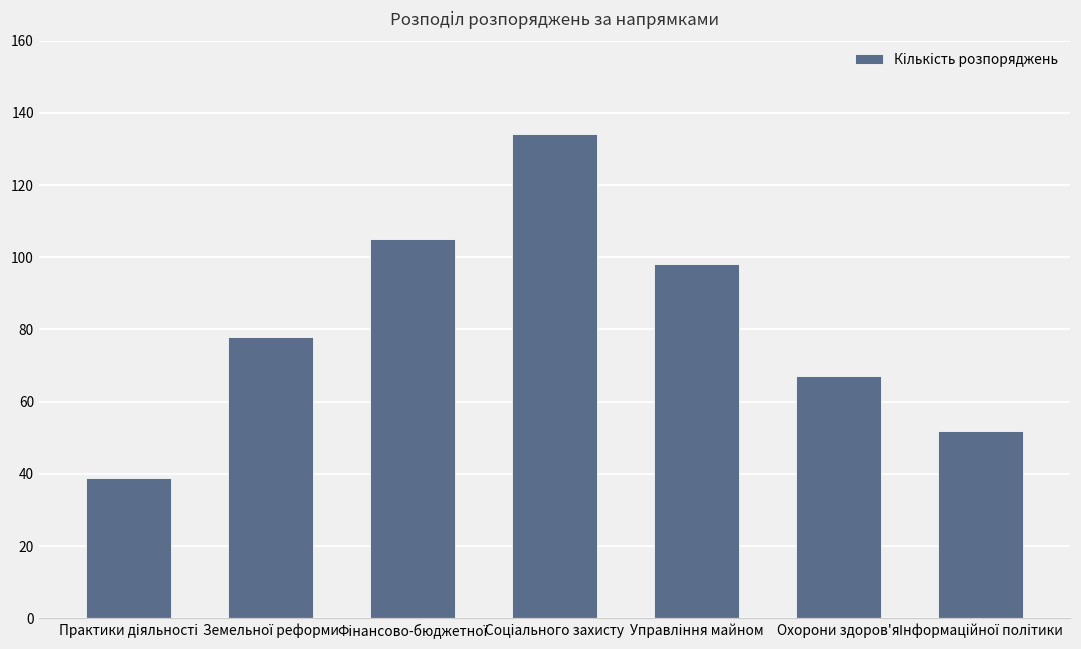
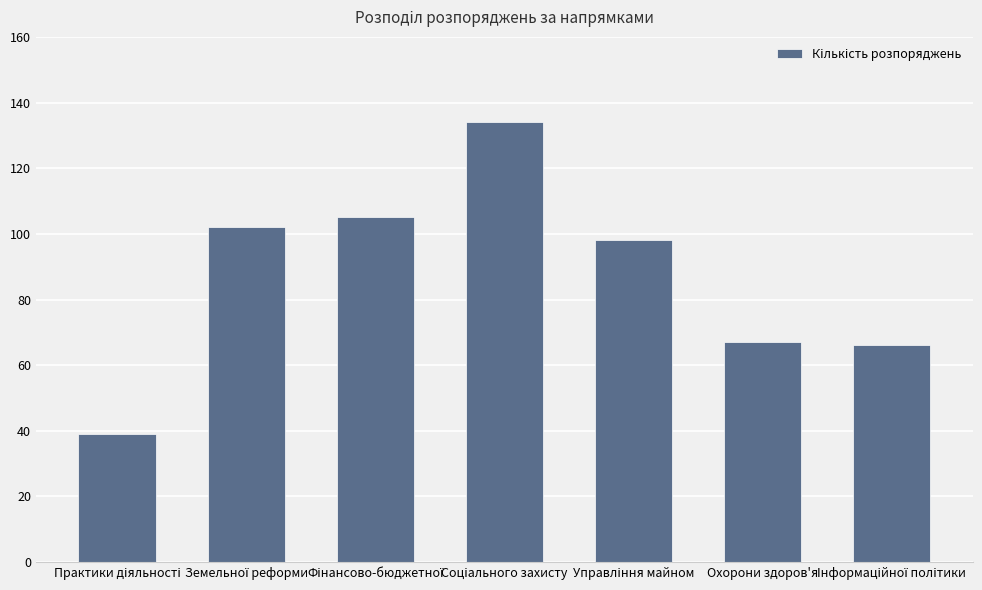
Земельної реформи: 78 -> 102
Інформаційної політики: 52 -> 66
